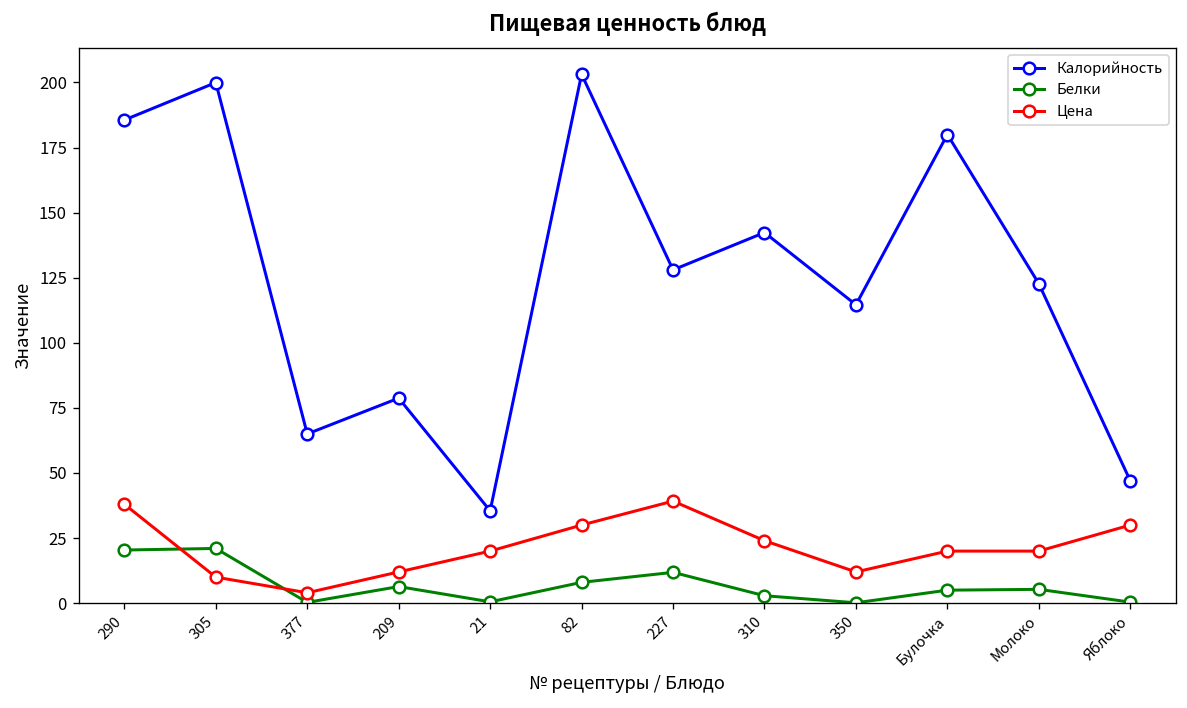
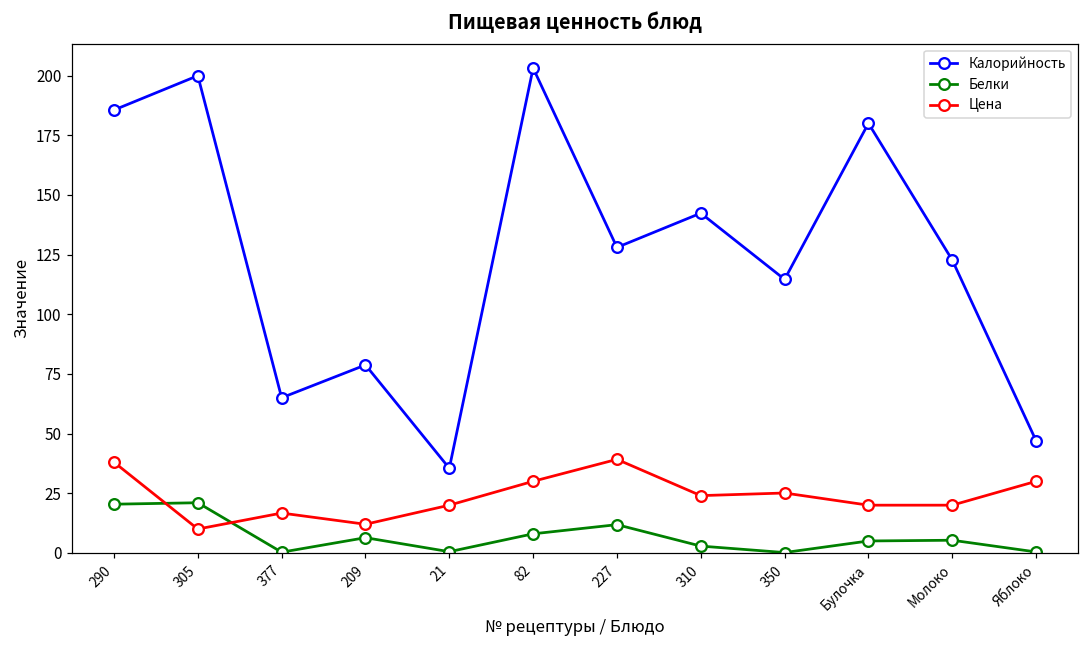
Цена, 377: 4 -> 17
Цена, 350: 12 -> 25
